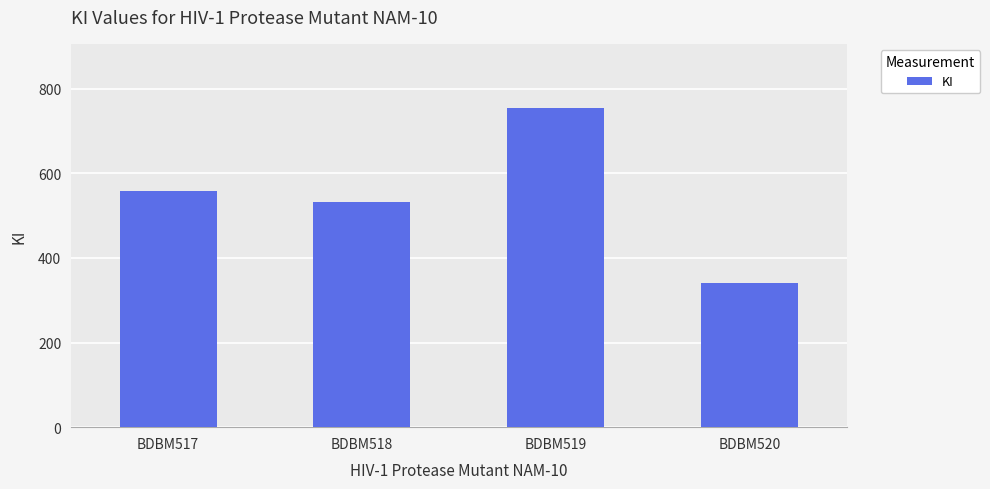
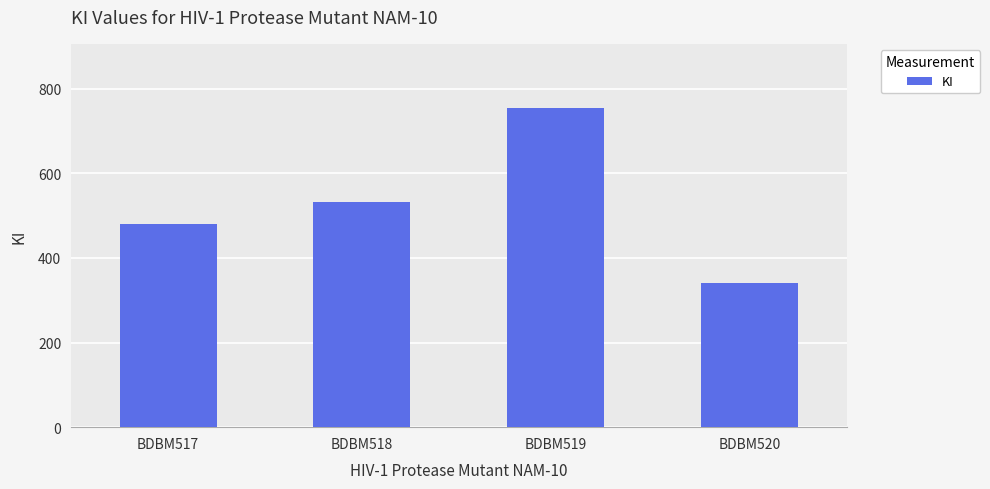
BDBM517: 560 -> 480
